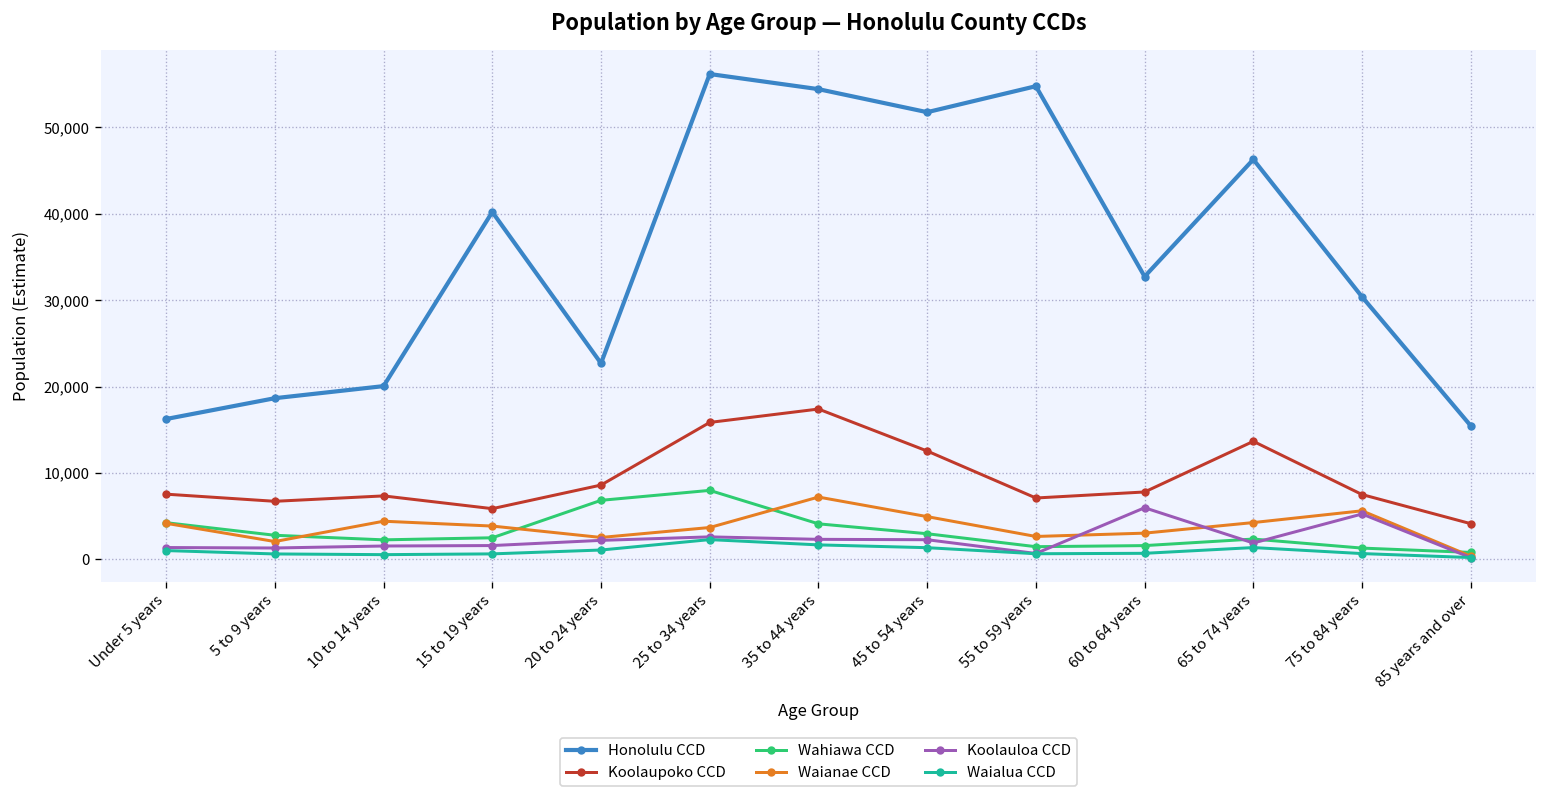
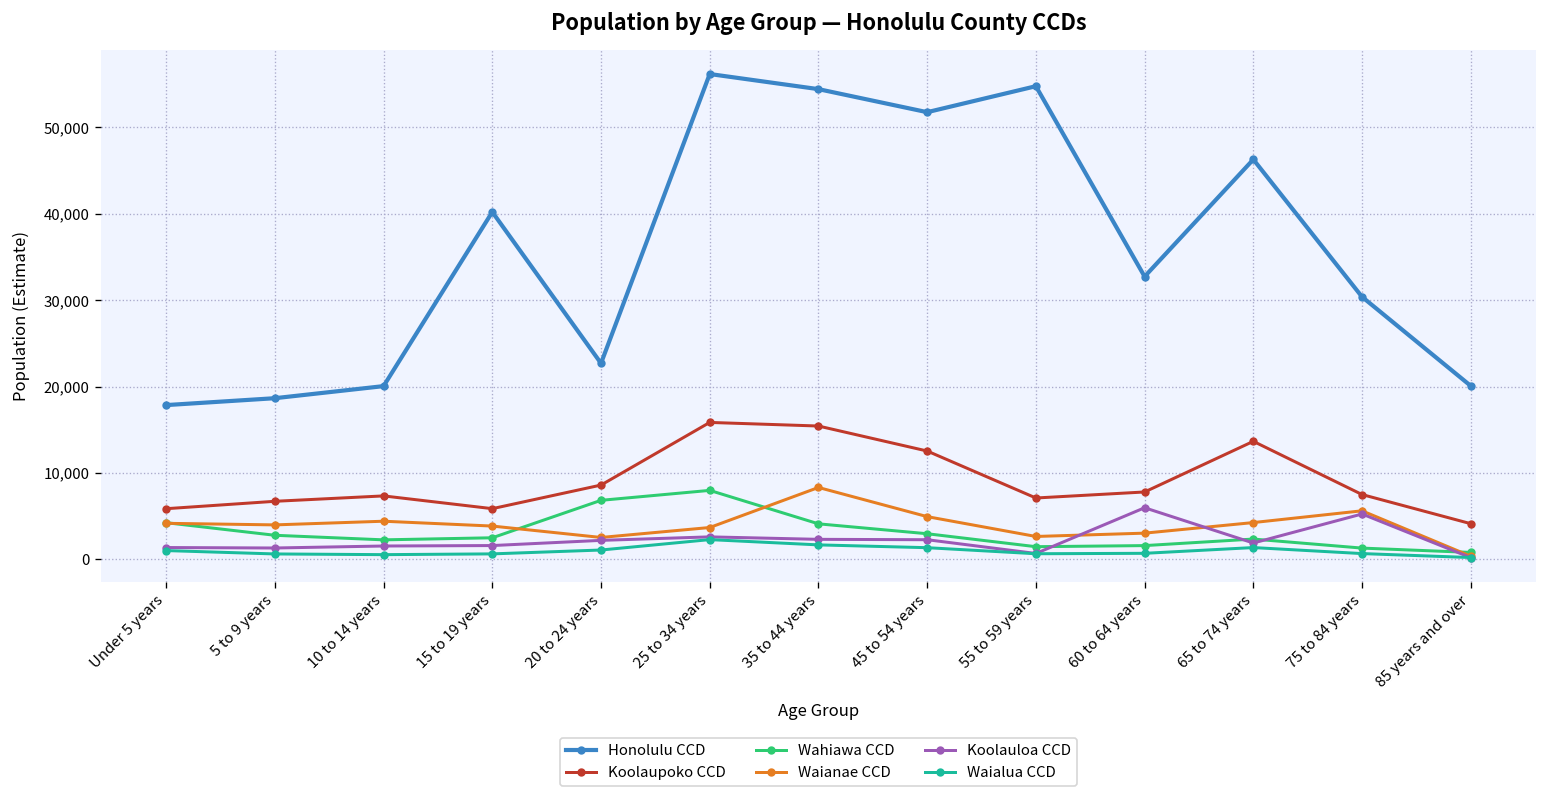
Honolulu CCD, Under 5 years: 16,000 -> 18,000
Koolaupoko CCD, Under 5 years: 8,000 -> 6,000
Waianae CCD, 5 to 9 years: 2,000 -> 4,000
Koolaupoko CCD, 35 to 44 years: 17,000 -> 15,000
Waianae CCD, 35 to 44 years: 7,000 -> 8,000
Honolulu CCD, 85 years and over: 15,000 -> 20,000
